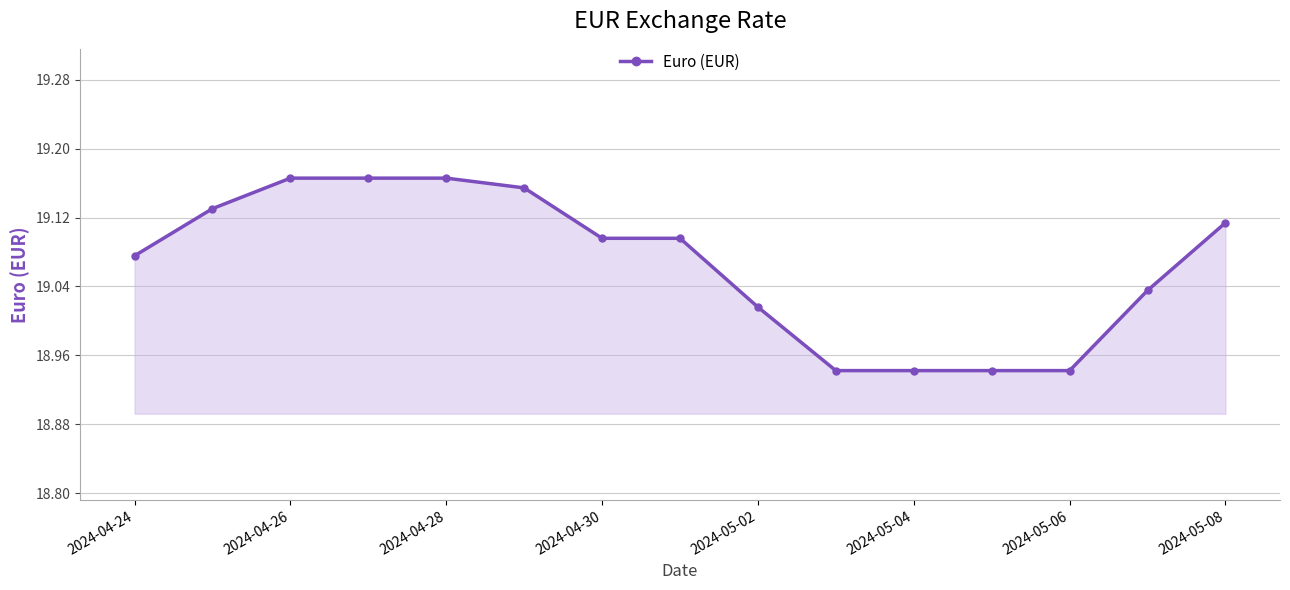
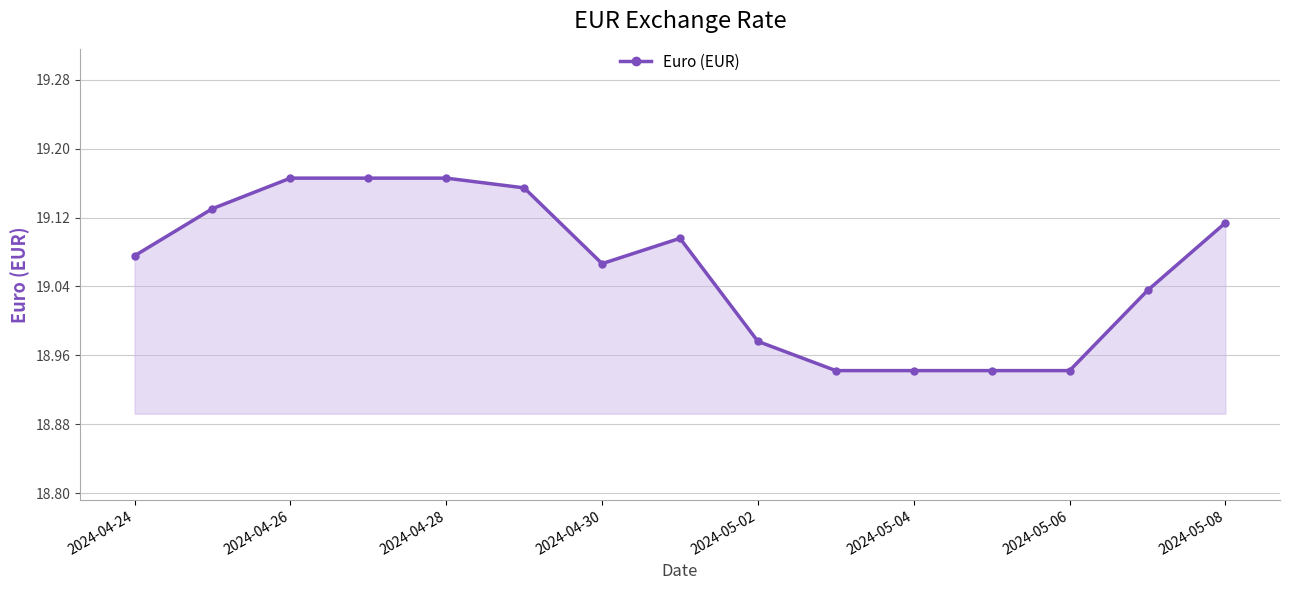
2024-04-30: 19.10 -> 19.07
2024-05-02: 19.02 -> 18.98
